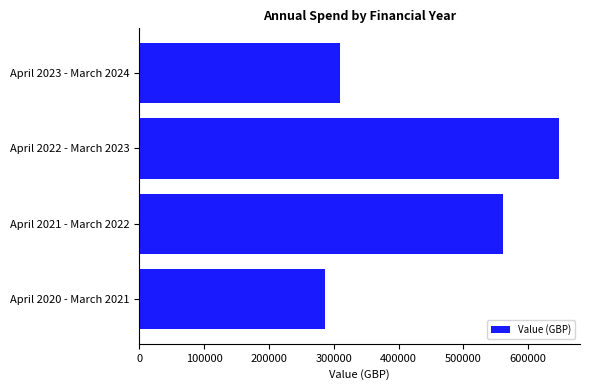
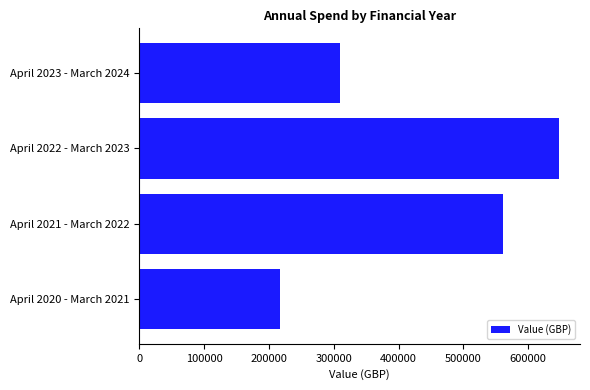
April 2020 - March 2021: 290000 -> 220000
